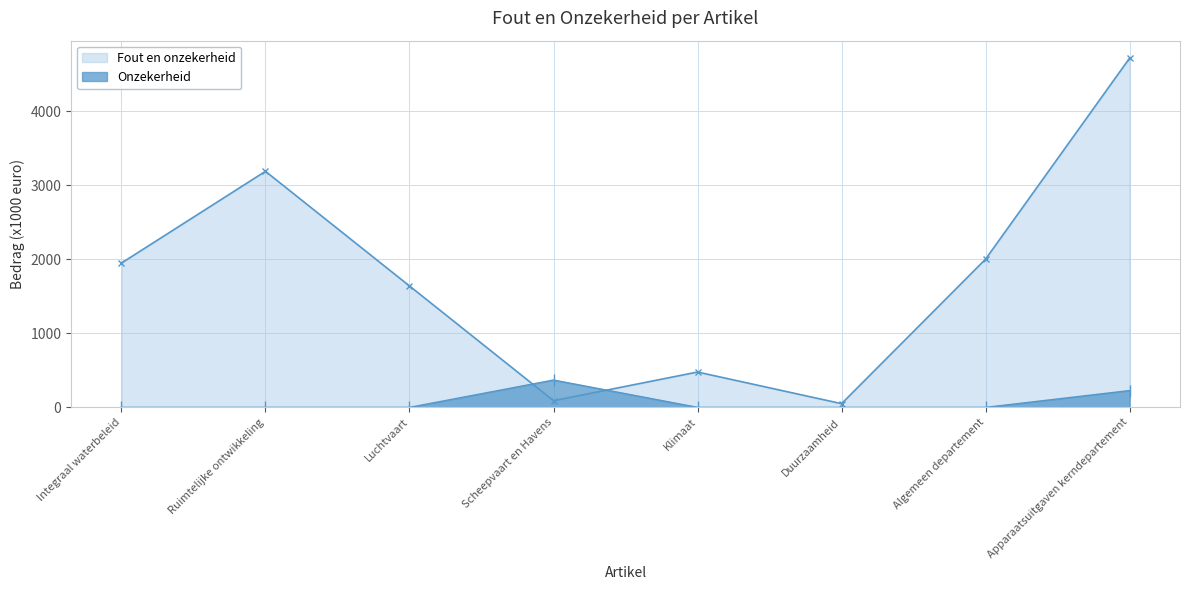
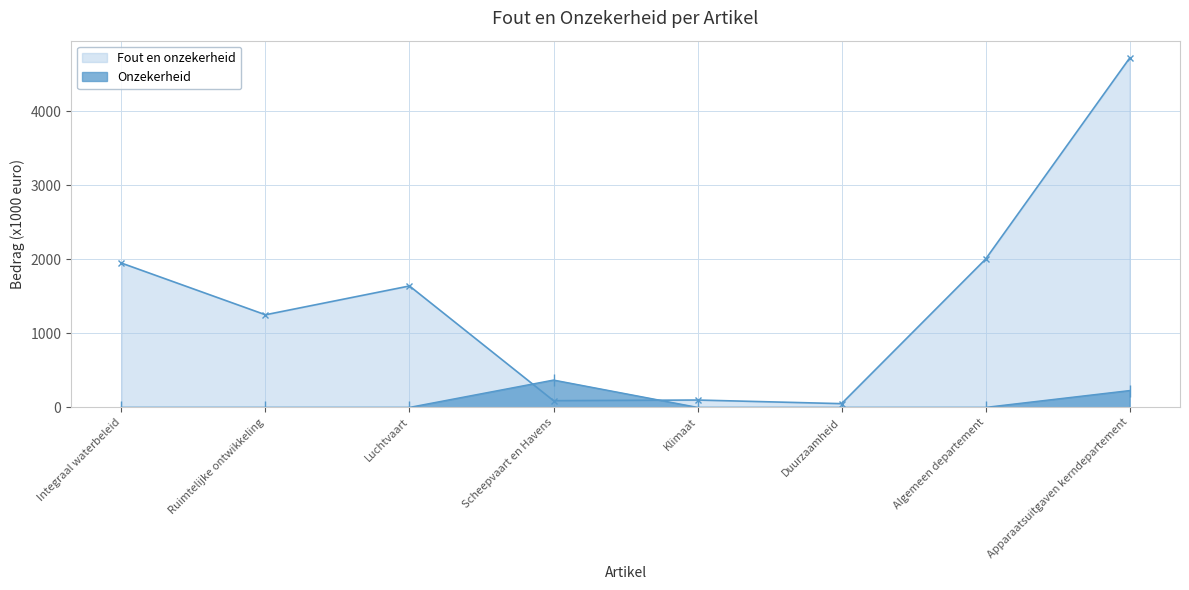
Fout en onzekerheid, Ruimtelijke ontwikkeling: 3200 -> 1300
Fout en onzekerheid, Klimaat: 500 -> 100
